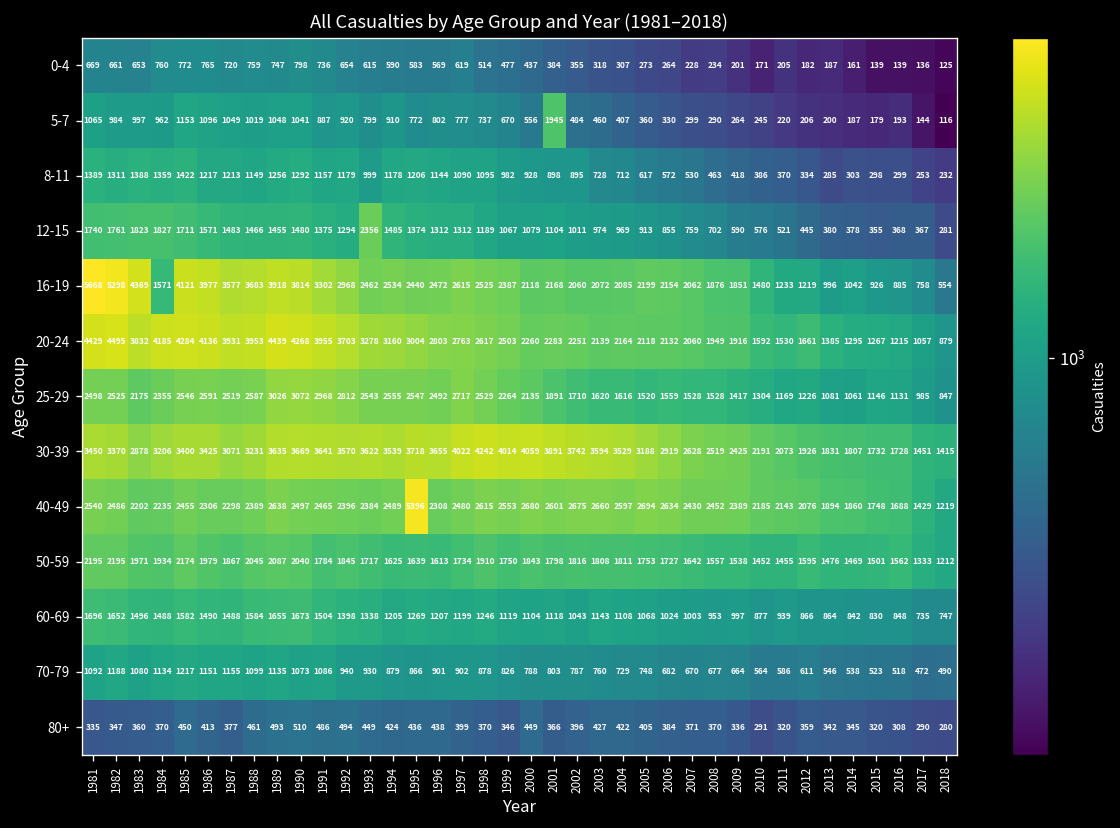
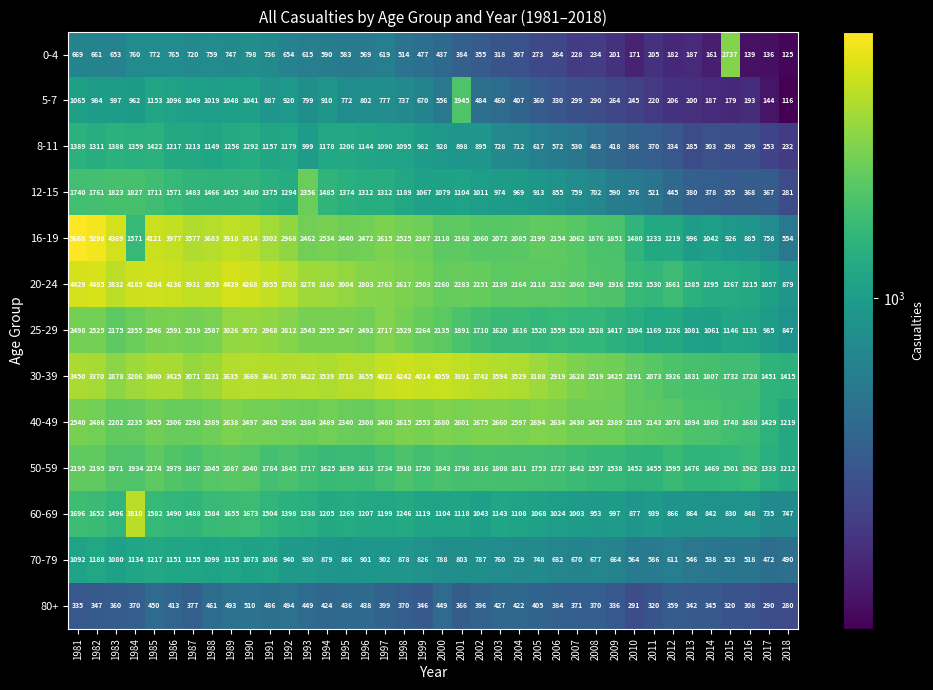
0-4, 2015: 139 -> 2737
40-49, 1995: 5396 -> 2340
60-69, 1984: 1488 -> 3810
